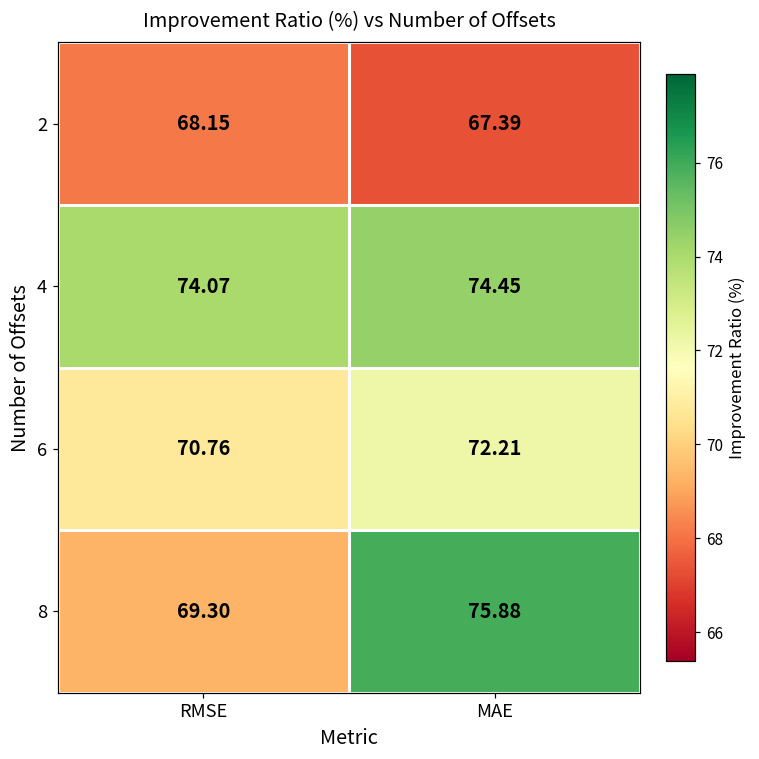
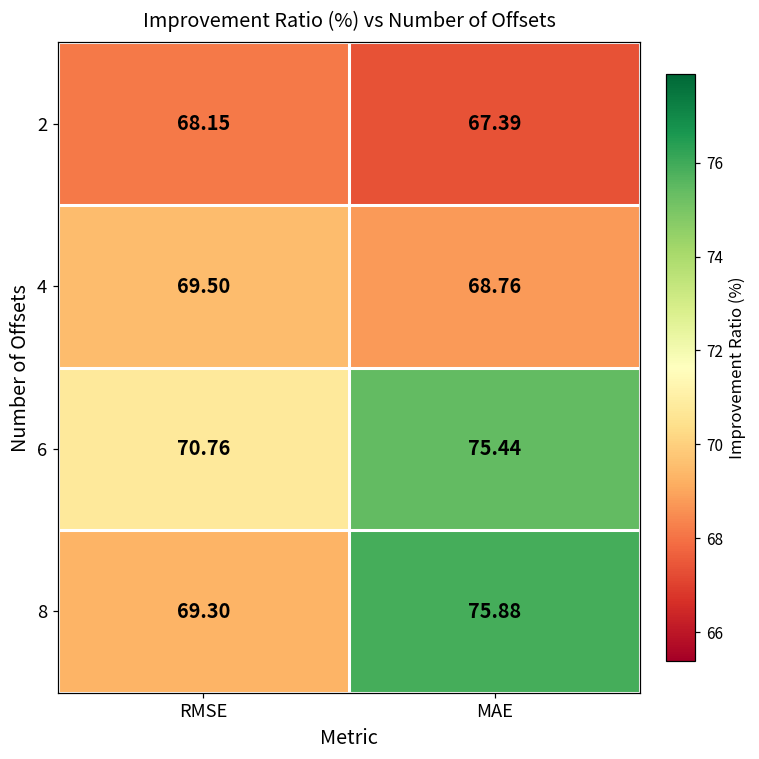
4, RMSE: 74.07 -> 69.50
4, MAE: 74.45 -> 68.76
6, MAE: 72.21 -> 75.44
